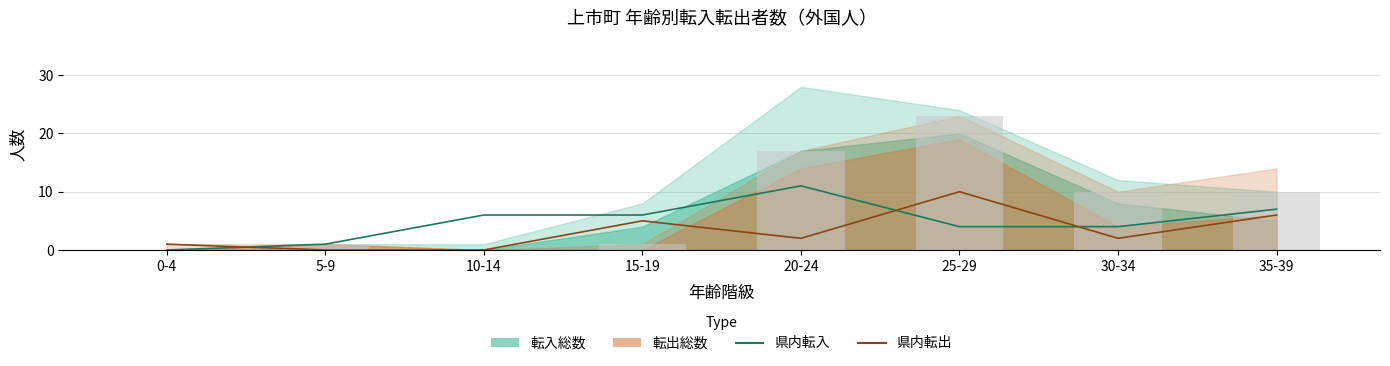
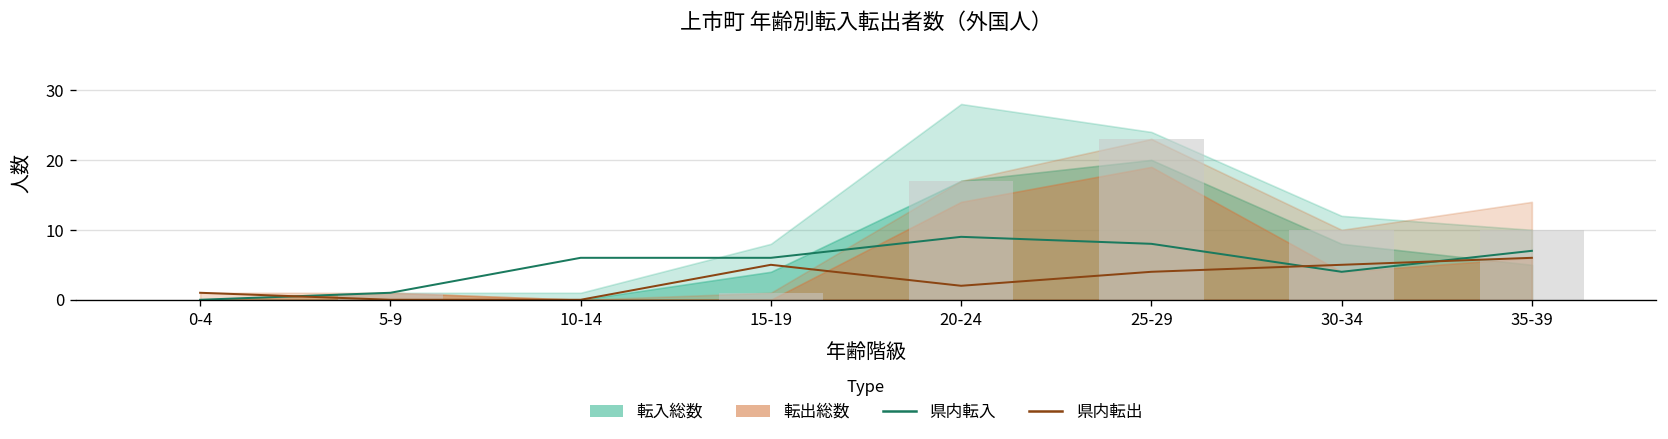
県内転入, 20-24: 11 -> 9
県内転入, 25-29: 4 -> 8
県内転出, 25-29: 10 -> 4
県内転出, 30-34: 2 -> 5
